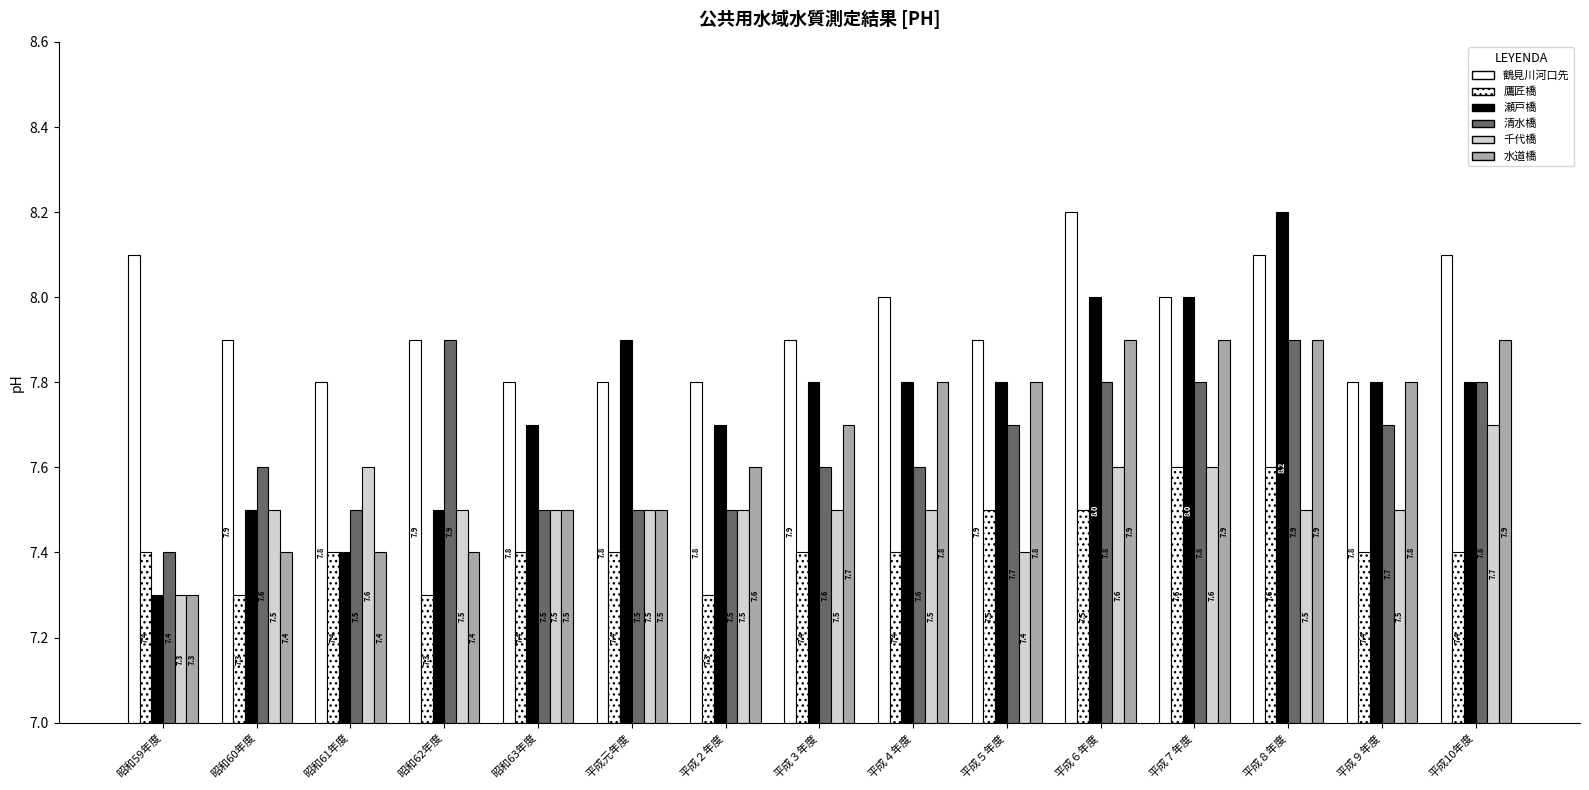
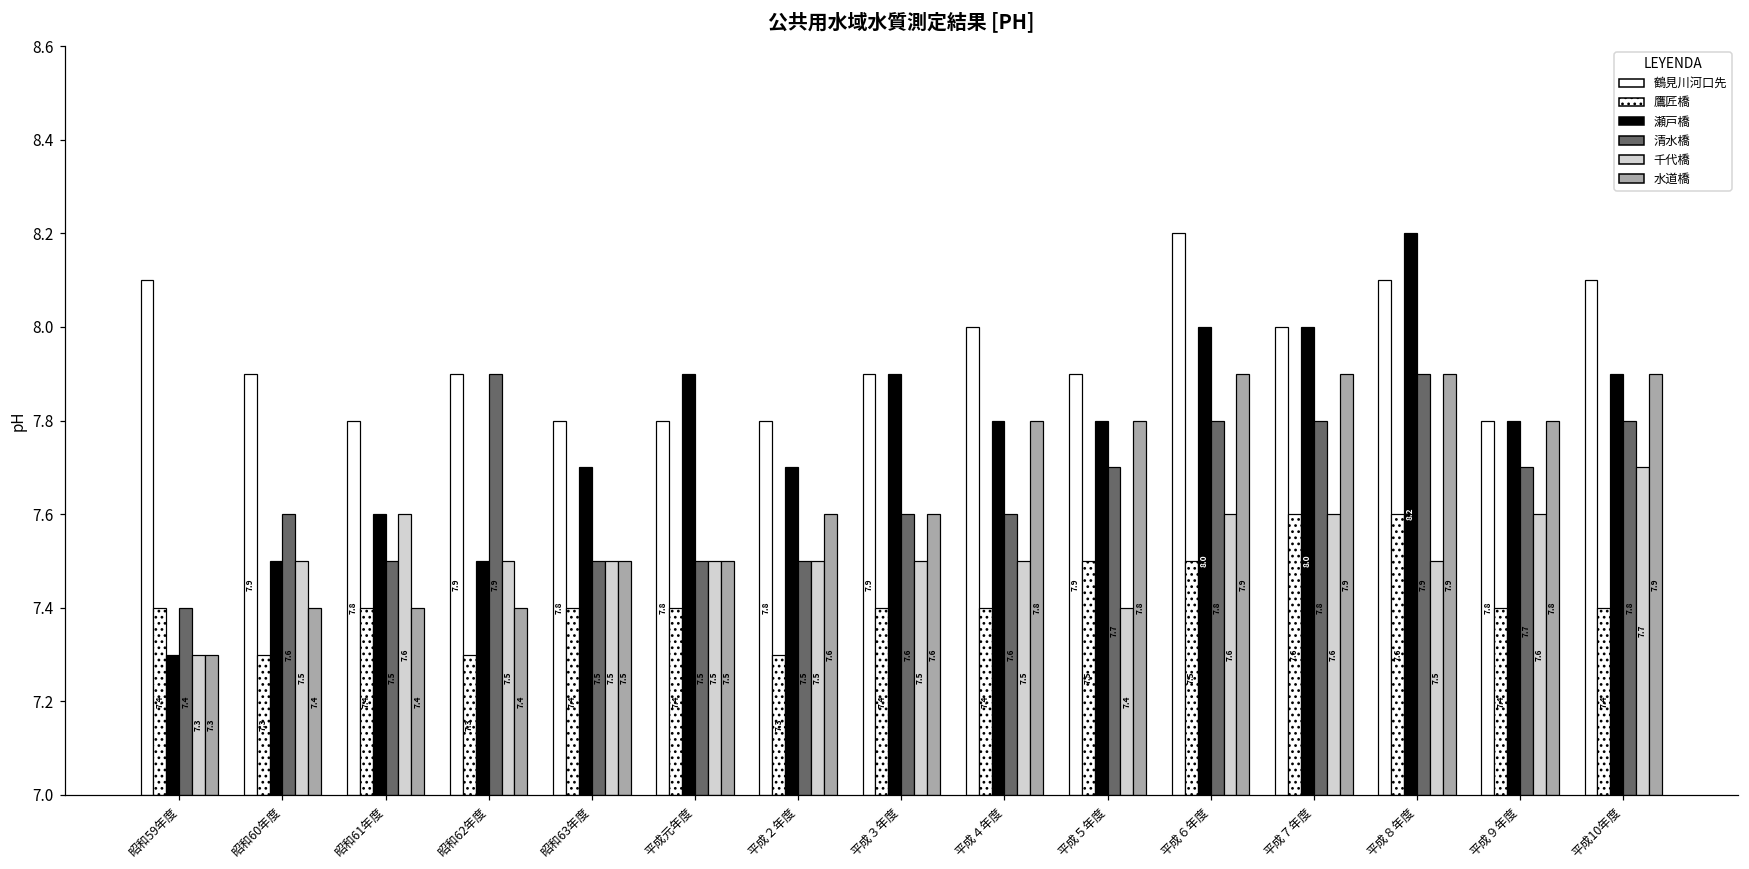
瀬戸橋, 昭和61年度: 7.4 -> 7.6
瀬戸橋, 平成３年度: 7.8 -> 7.9
水道橋, 平成３年度: 7.7 -> 7.6
千代橋, 平成９年度: 7.5 -> 7.6
瀬戸橋, 平成10年度: 7.8 -> 7.9
